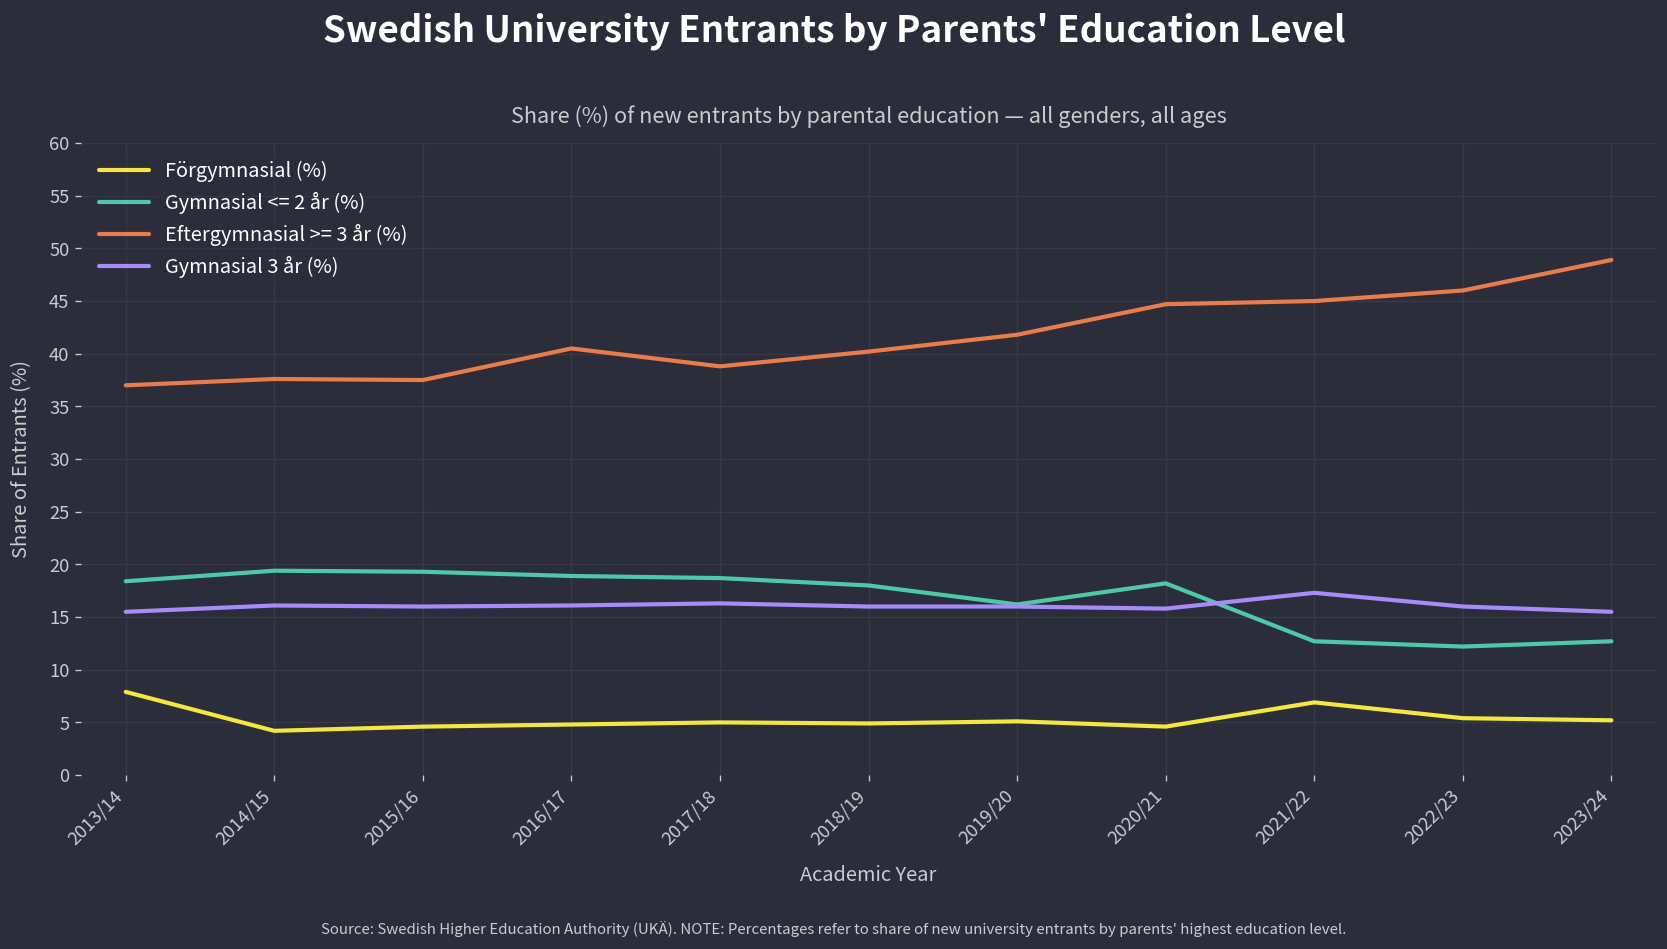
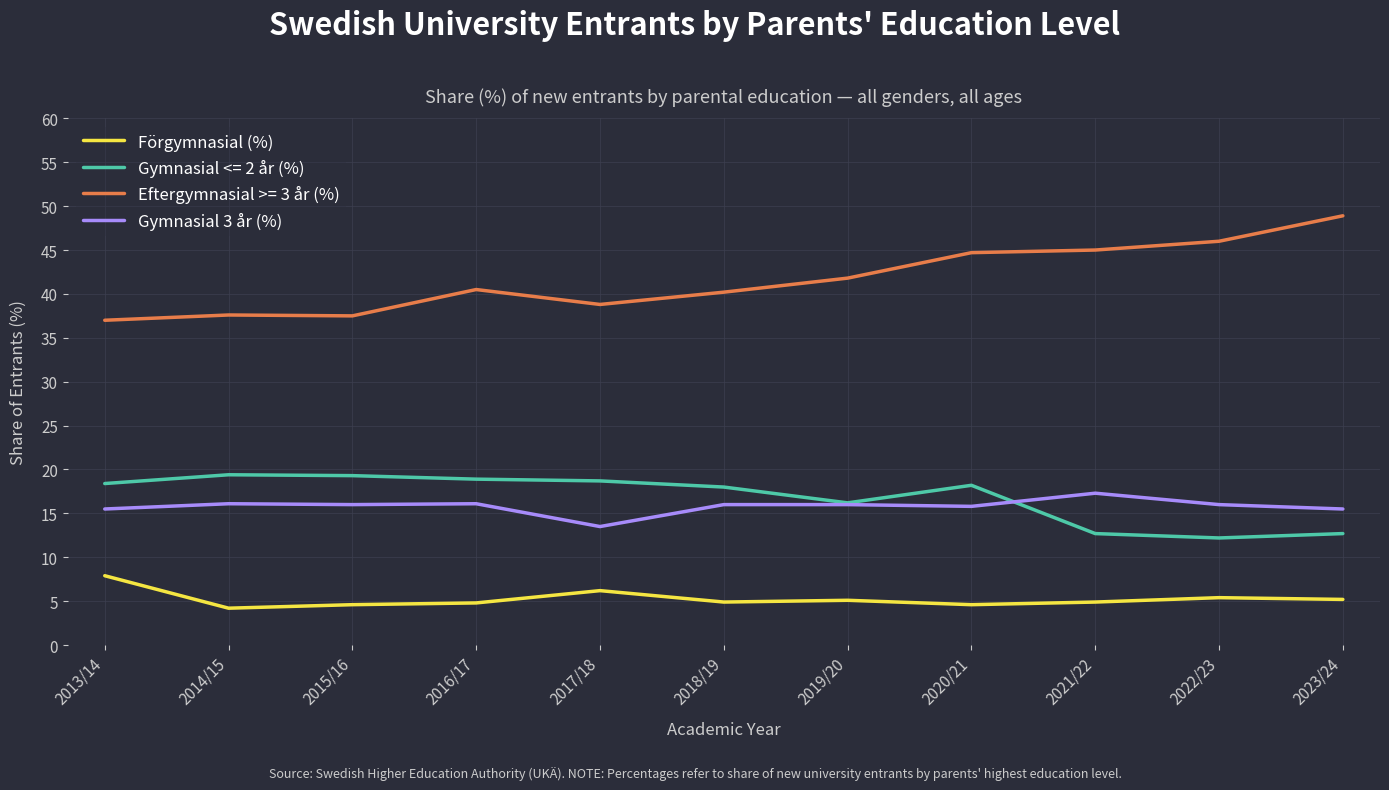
Förgymnasial (%), 2017/18: 5 -> 6
Gymnasial 3 år (%), 2017/18: 16 -> 14
Förgymnasial (%), 2021/22: 7 -> 5
